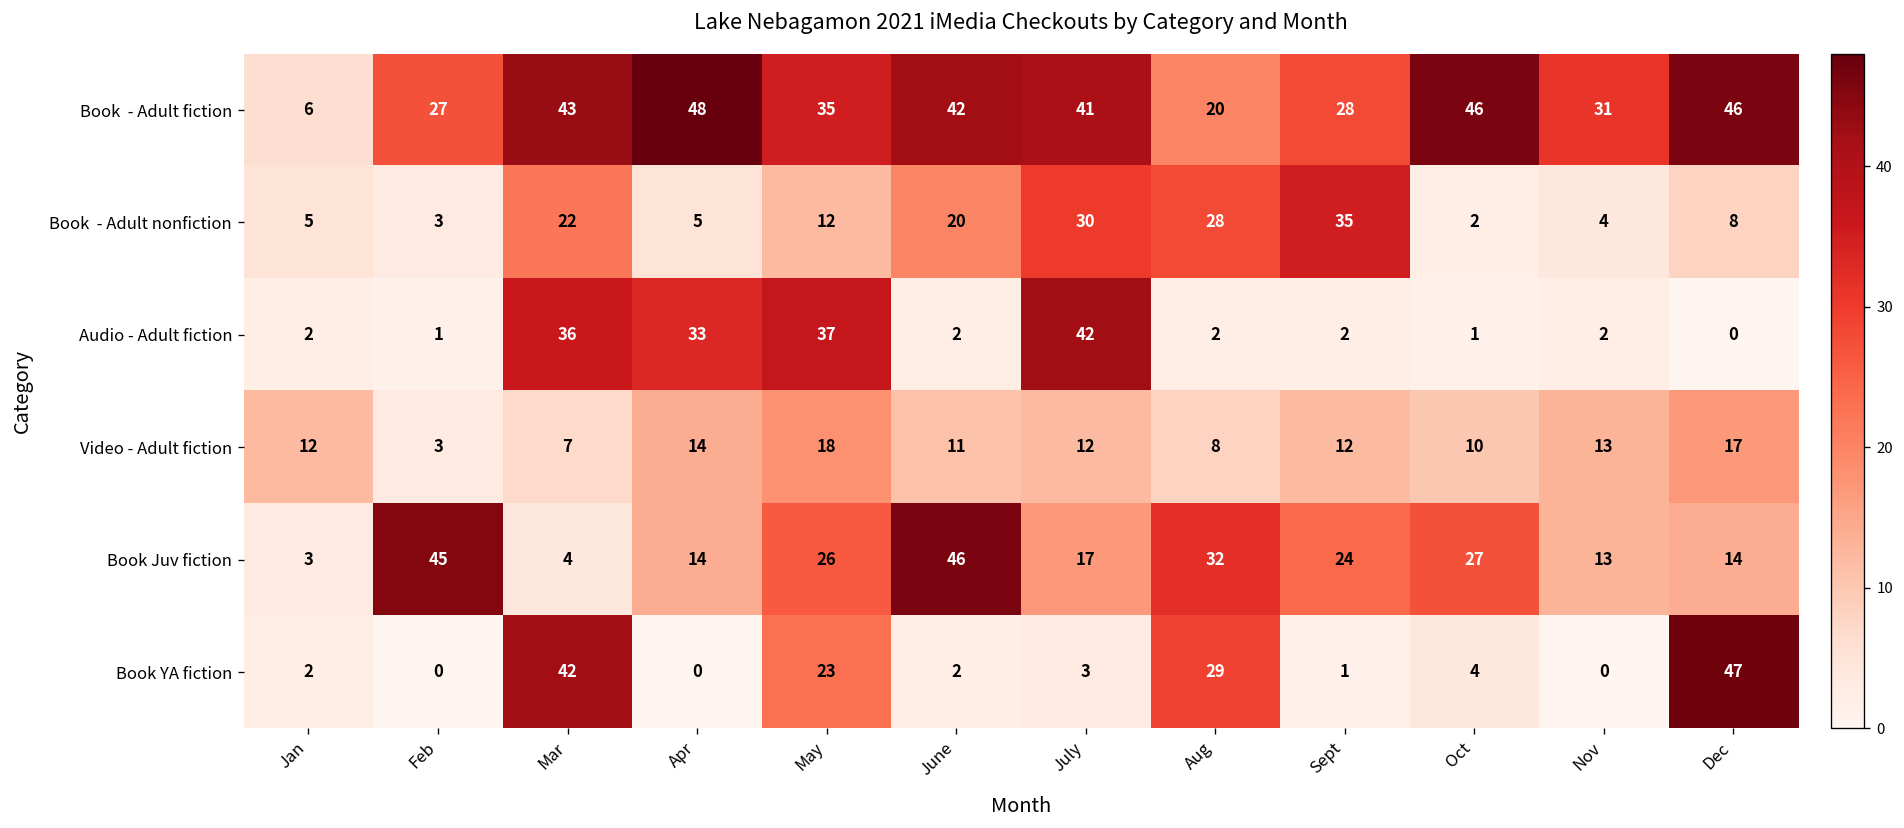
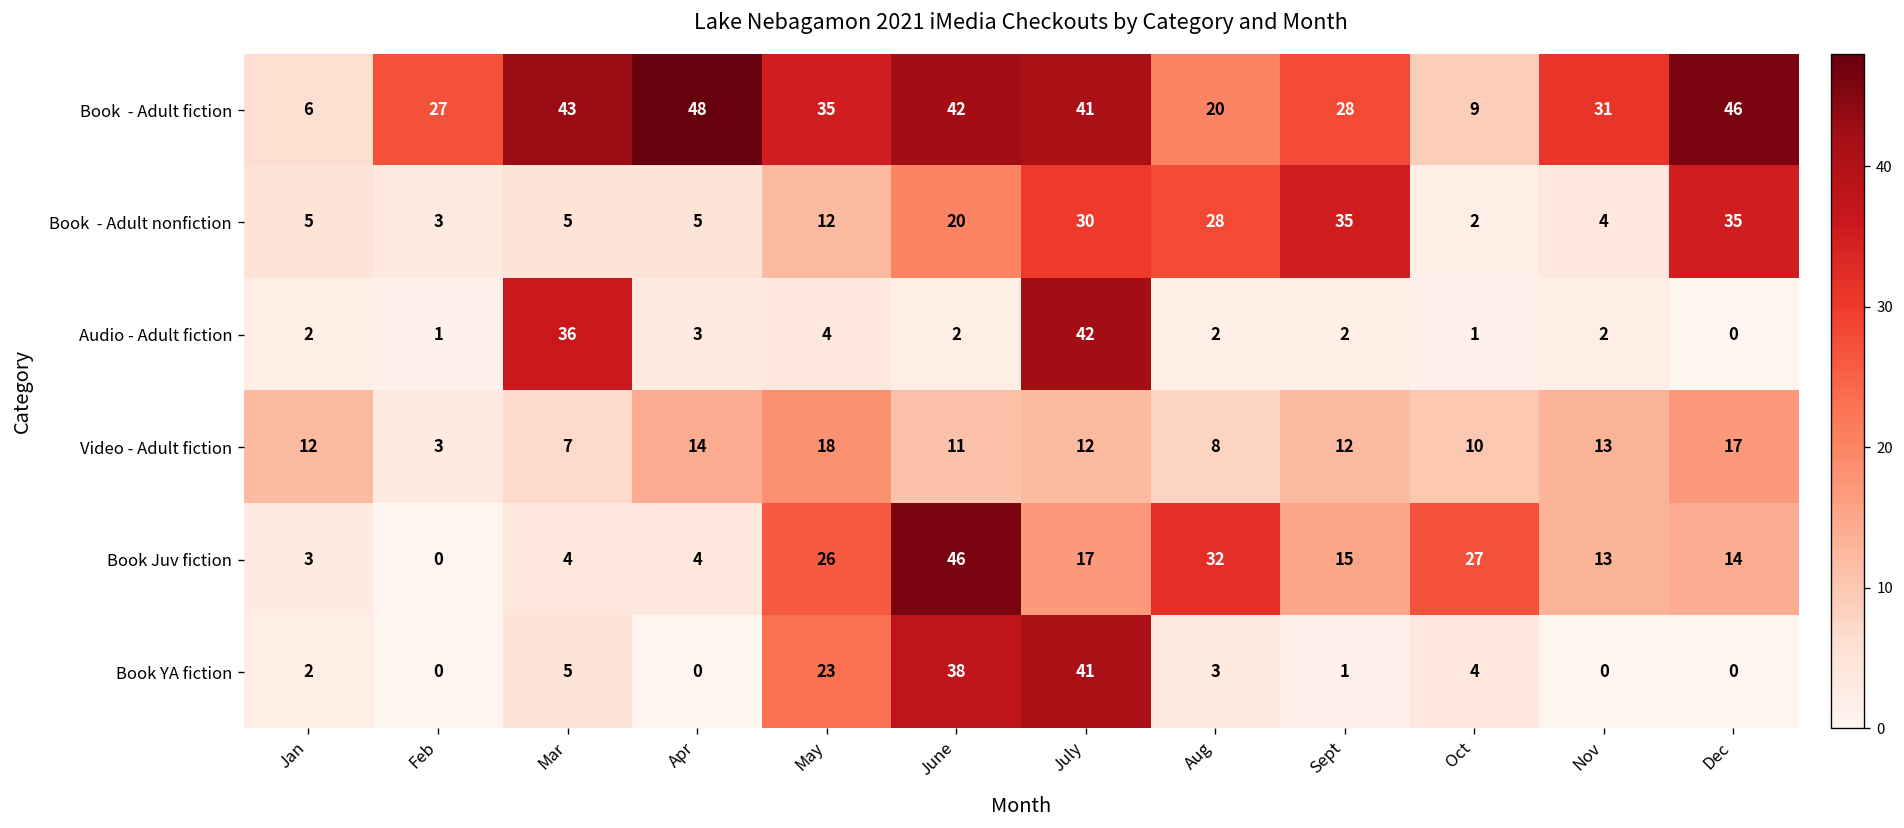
Book - Adult fiction, Oct: 46 -> 9
Book - Adult nonfiction, Mar: 22 -> 5
Book - Adult nonfiction, Dec: 8 -> 35
Audio - Adult fiction, Apr: 33 -> 3
Audio - Adult fiction, May: 37 -> 4
Book Juv fiction, Feb: 45 -> 0
Book Juv fiction, Apr: 14 -> 4
Book Juv fiction, Sept: 24 -> 15
Book YA fiction, Mar: 42 -> 5
Book YA fiction, June: 2 -> 38
Book YA fiction, July: 3 -> 41
Book YA fiction, Aug: 29 -> 3
Book YA fiction, Dec: 47 -> 0
